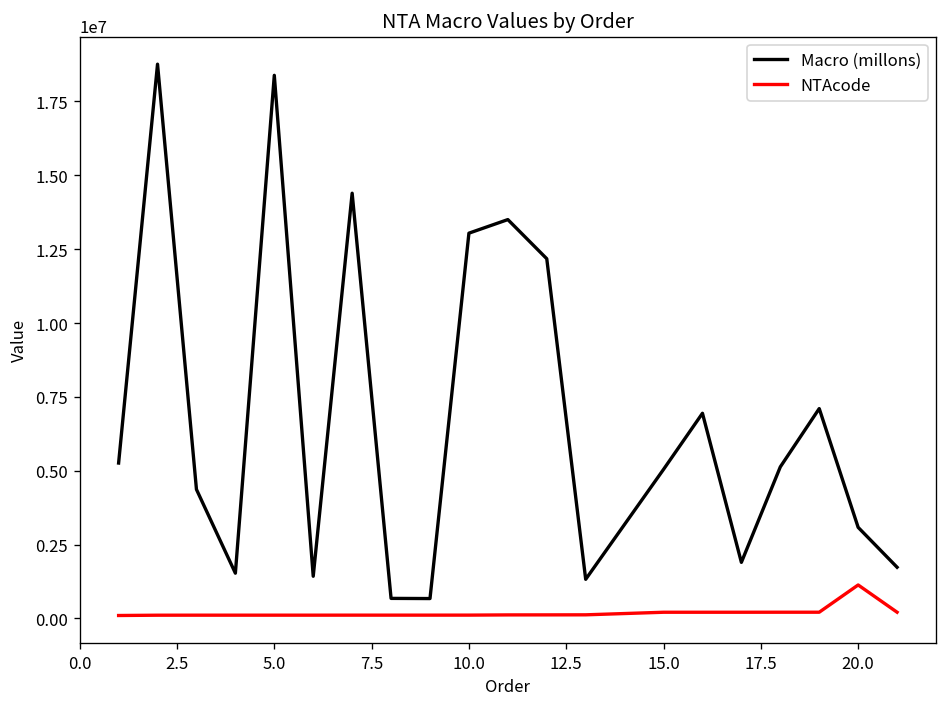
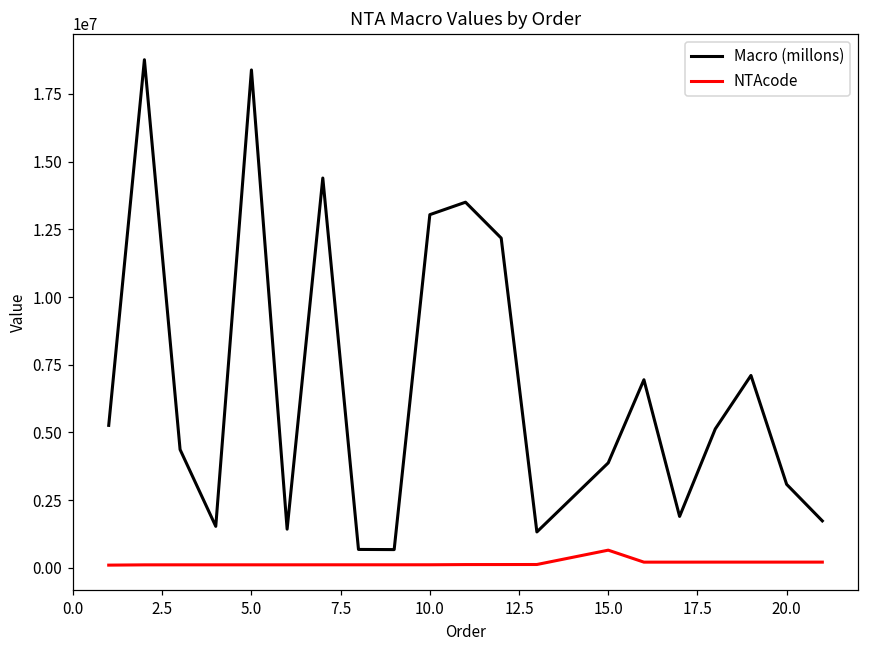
Macro (millons), 15.0: 5000000 -> 3900000
NTAcode, 15.0: 200000 -> 700000
NTAcode, 20.0: 1100000 -> 200000
